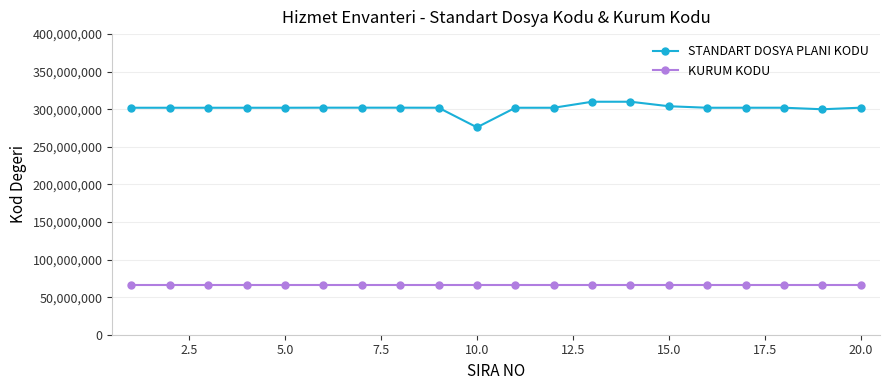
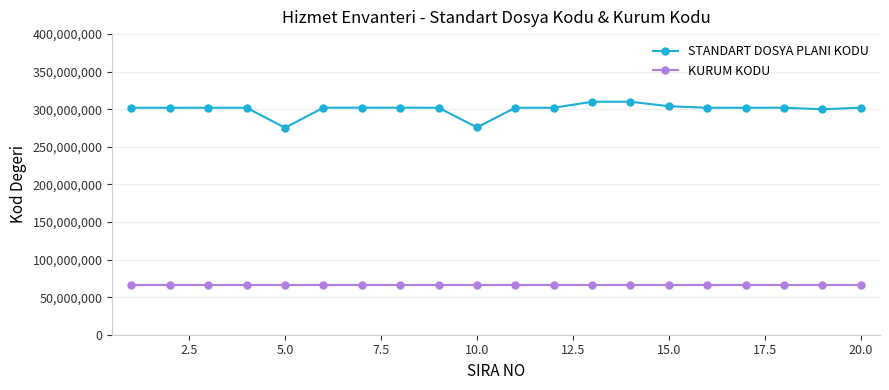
STANDART DOSYA PLANI KODU, 5.0: 300,000,000 -> 280,000,000
